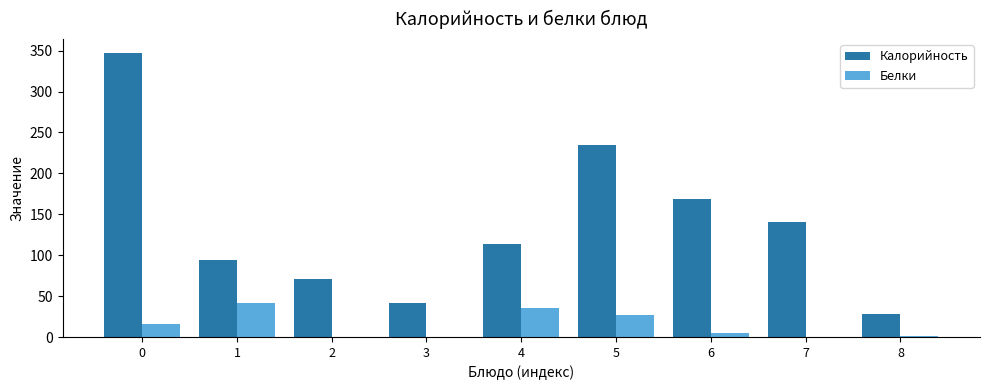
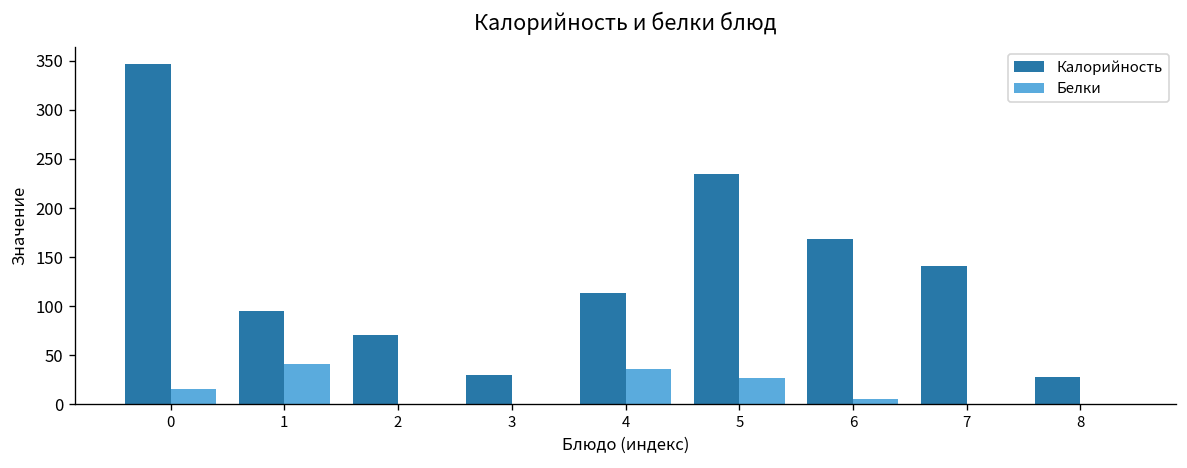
Калорийность, 3: 40 -> 30
